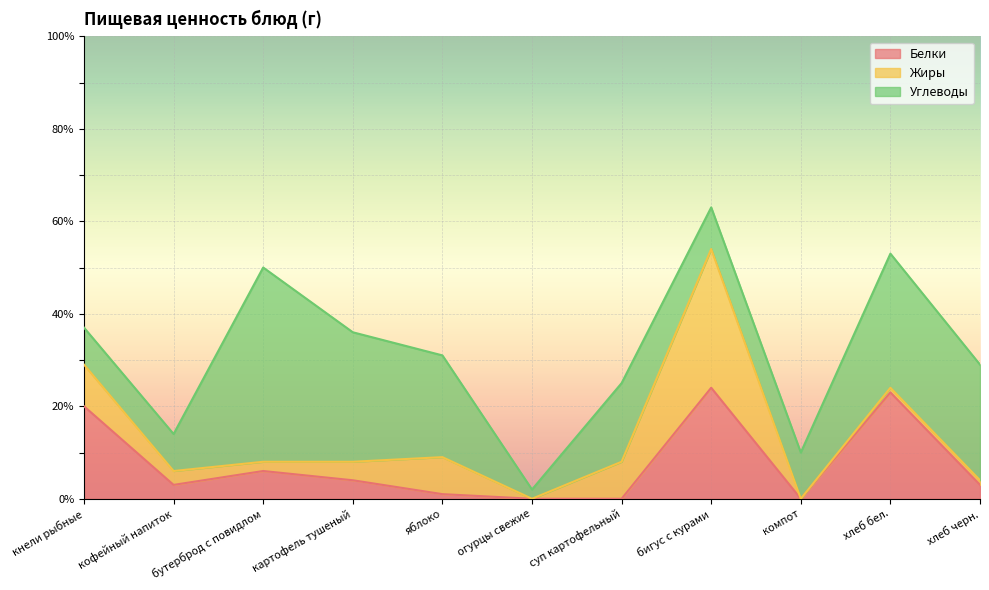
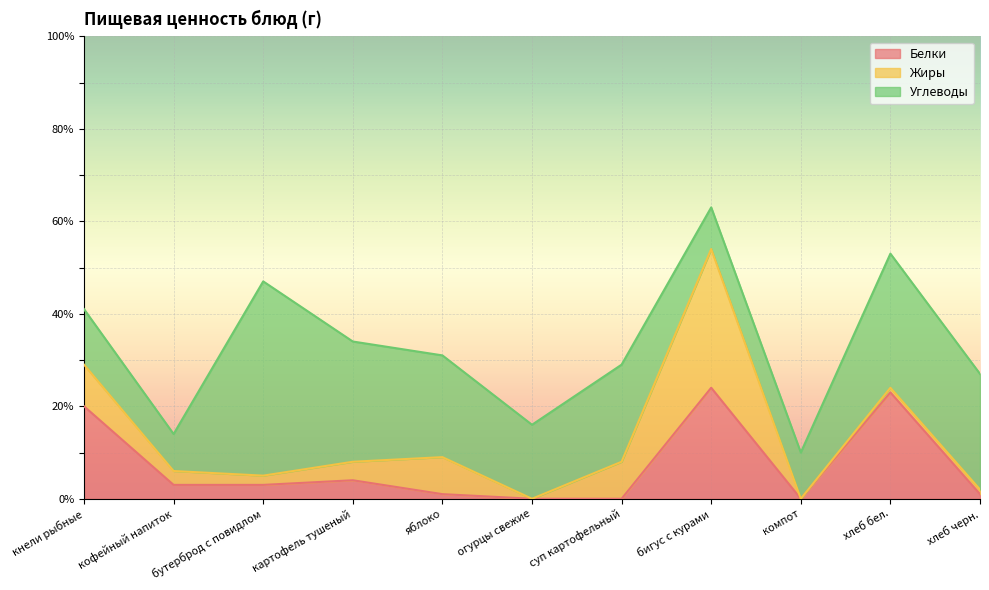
Углеводы, кнели рыбные: 8% -> 12%
Белки, бутерброд с повидлом: 6% -> 3%
Углеводы, картофель тушеный: 28% -> 26%
Углеводы, огурцы свежие: 2% -> 16%
Углеводы, суп картофельный: 17% -> 21%
Белки, хлеб черн.: 3% -> 1%
